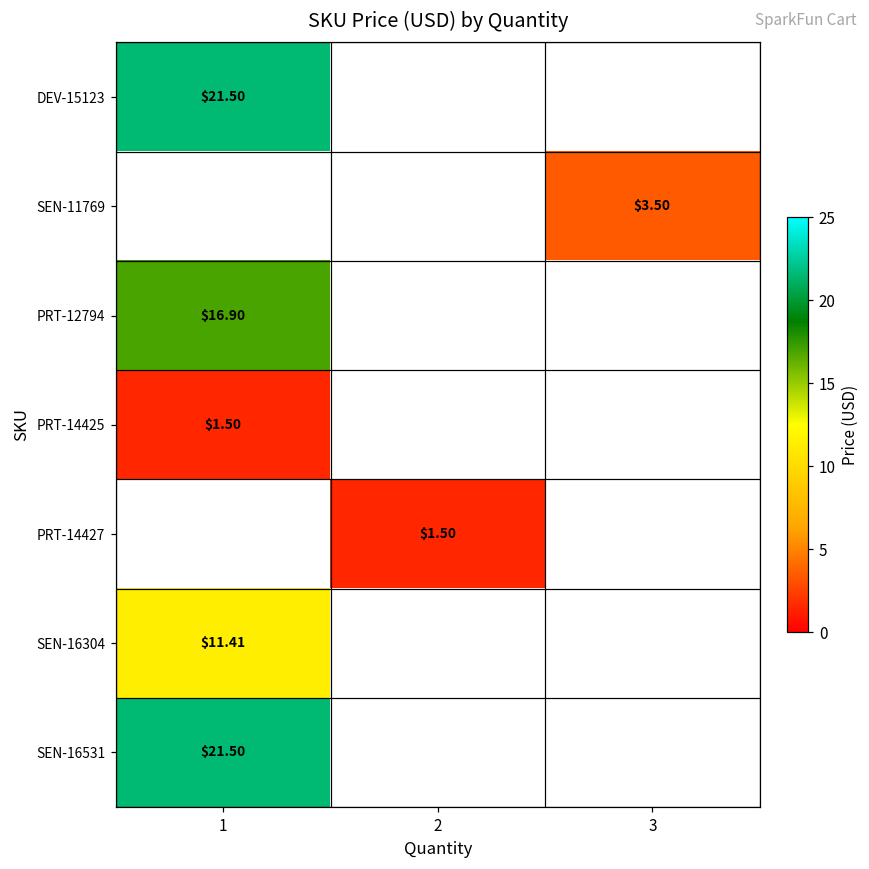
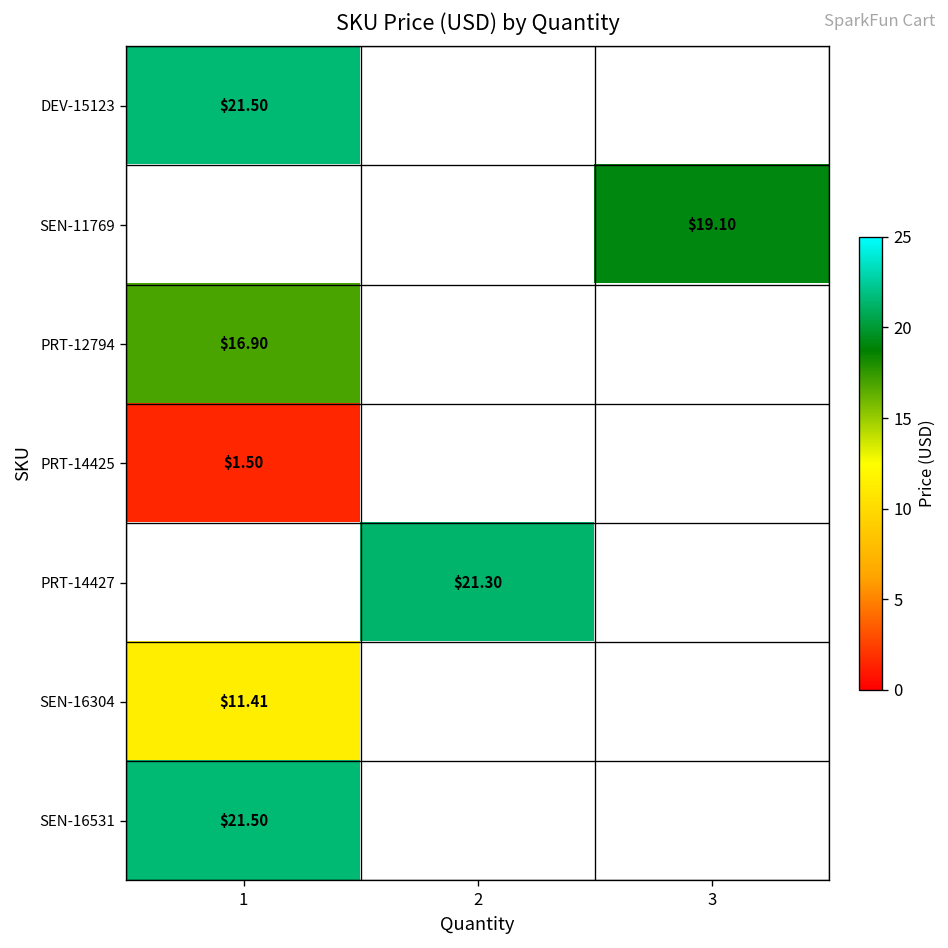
SEN-11769, 3: $3.50 -> $19.10
PRT-14427, 2: $1.50 -> $21.30
